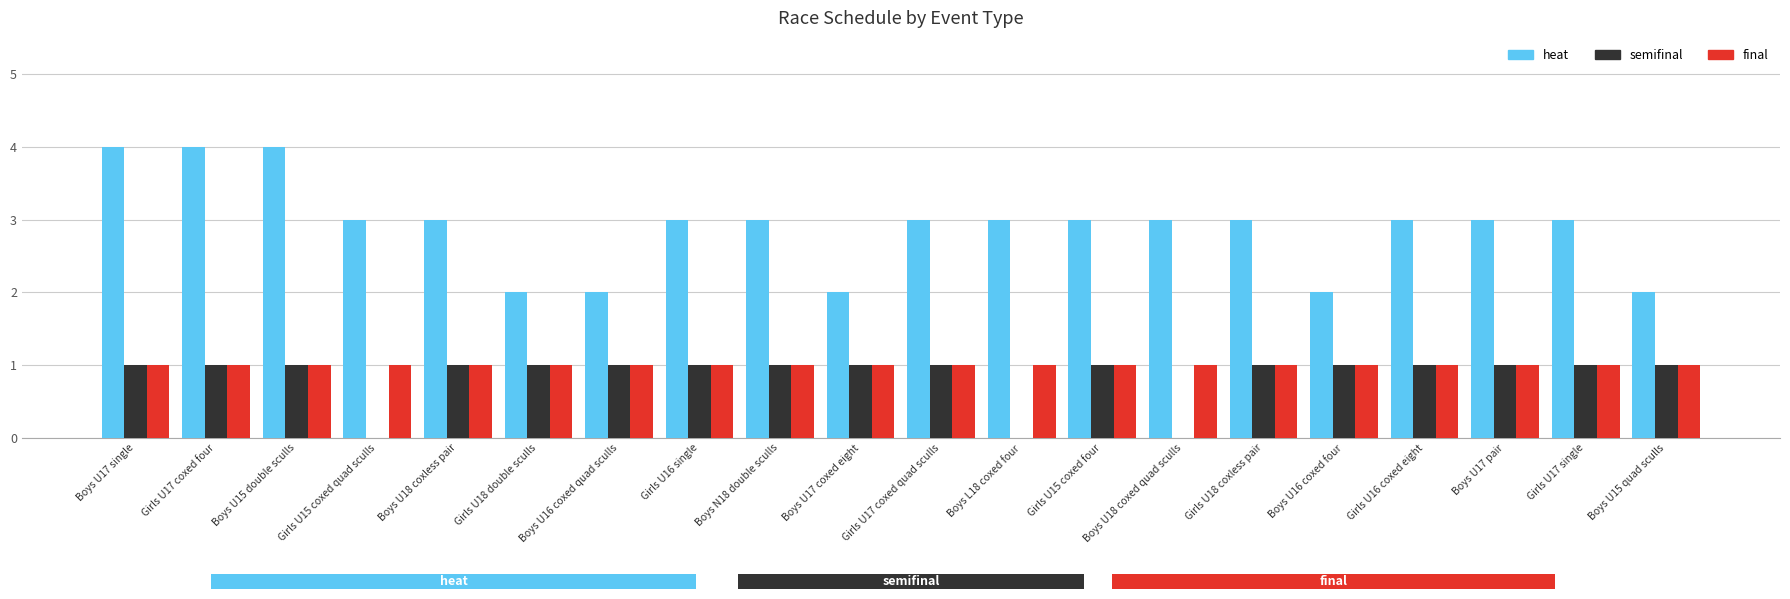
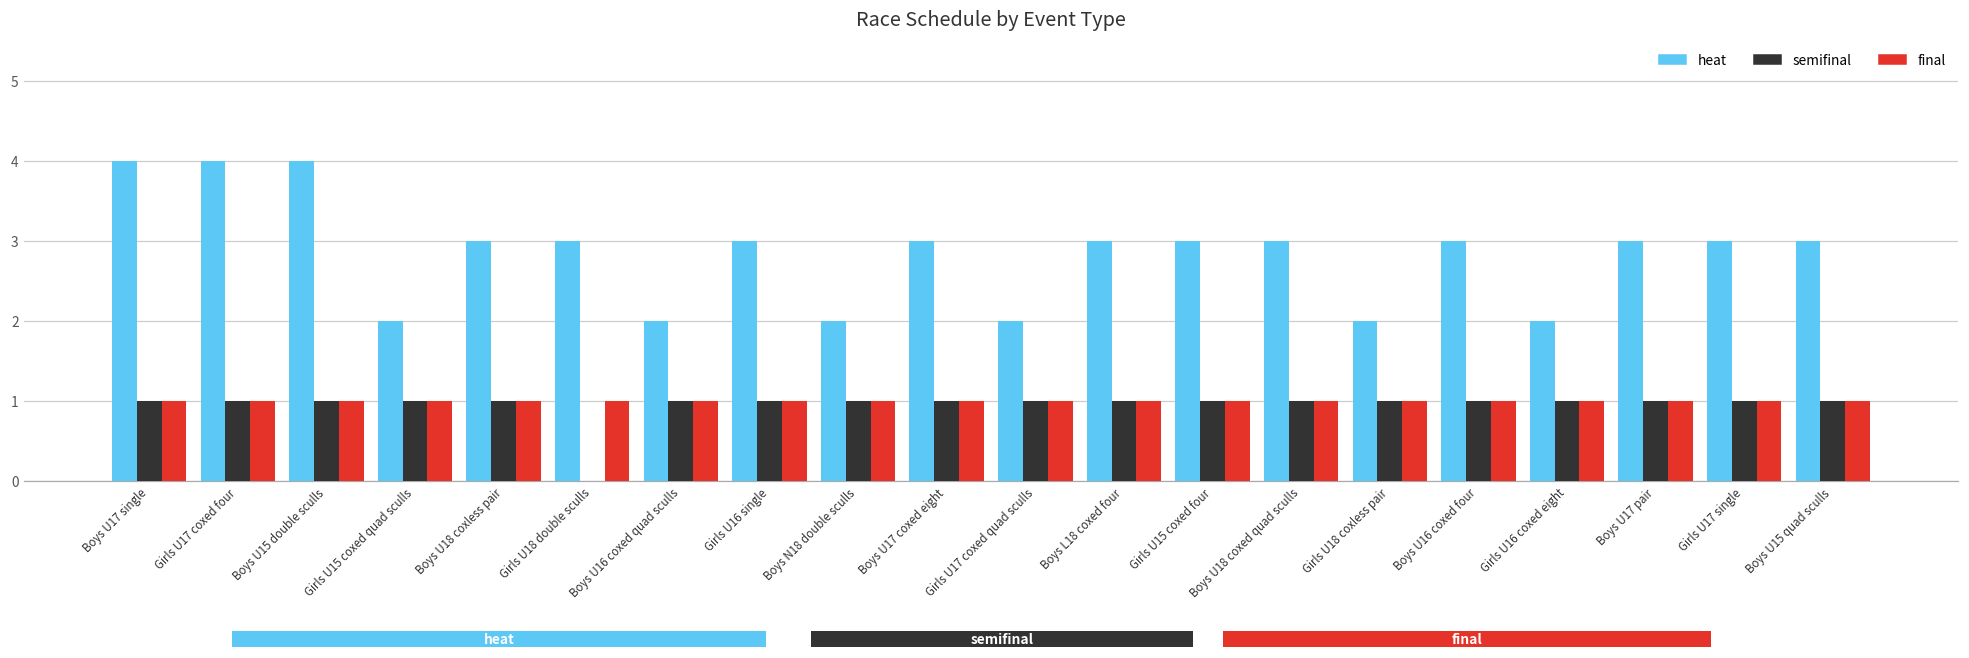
heat, Girls U15 coxed quad sculls: 3 -> 2
semifinal, Girls U15 coxed quad sculls: 0 -> 1
heat, Girls U18 double sculls: 2 -> 3
semifinal, Girls U18 double sculls: 1 -> 0
heat, Boys N18 double sculls: 3 -> 2
heat, Boys U17 coxed eight: 2 -> 3
heat, Girls U17 coxed quad sculls: 3 -> 2
semifinal, Boys L18 coxed four: 0 -> 1
semifinal, Boys U18 coxed quad sculls: 0 -> 1
heat, Girls U18 coxless pair: 3 -> 2
heat, Boys U16 coxed four: 2 -> 3
heat, Girls U16 coxed eight: 3 -> 2
heat, Boys U15 quad sculls: 2 -> 3
